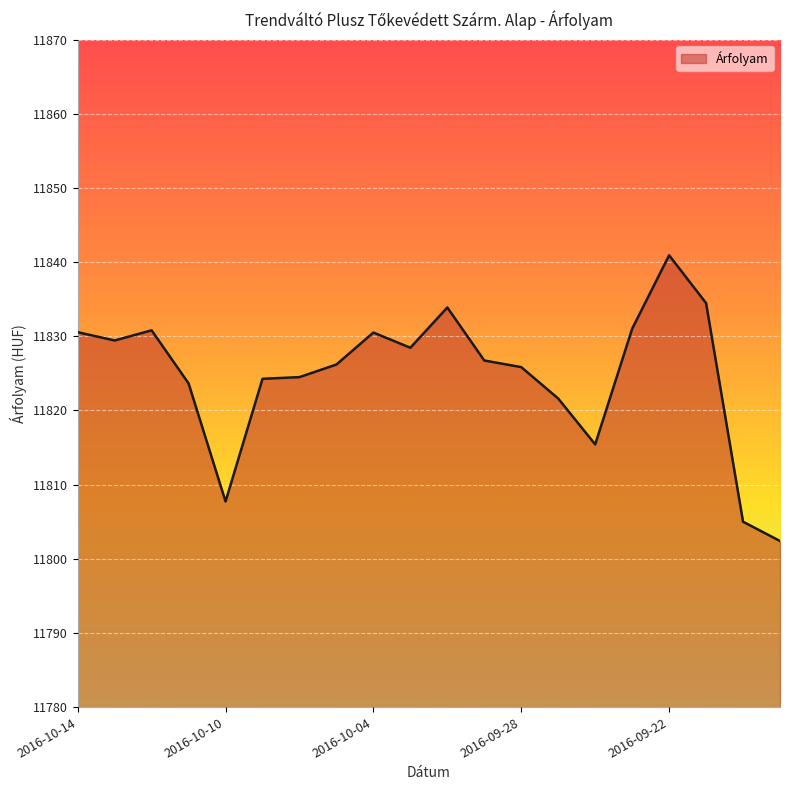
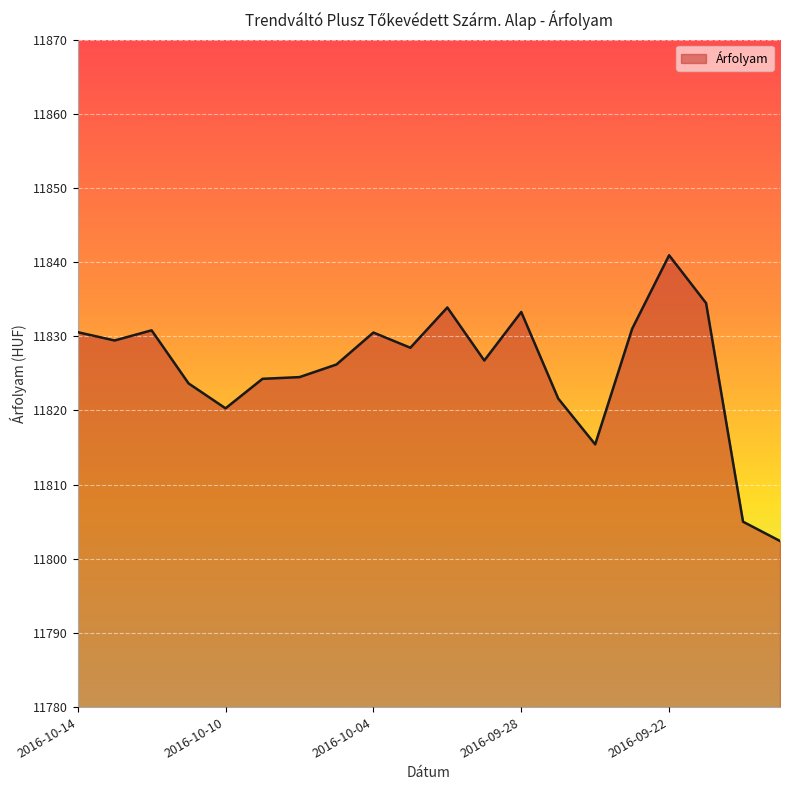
2016-10-10: 11808 -> 11820
2016-09-28: 11826 -> 11833
